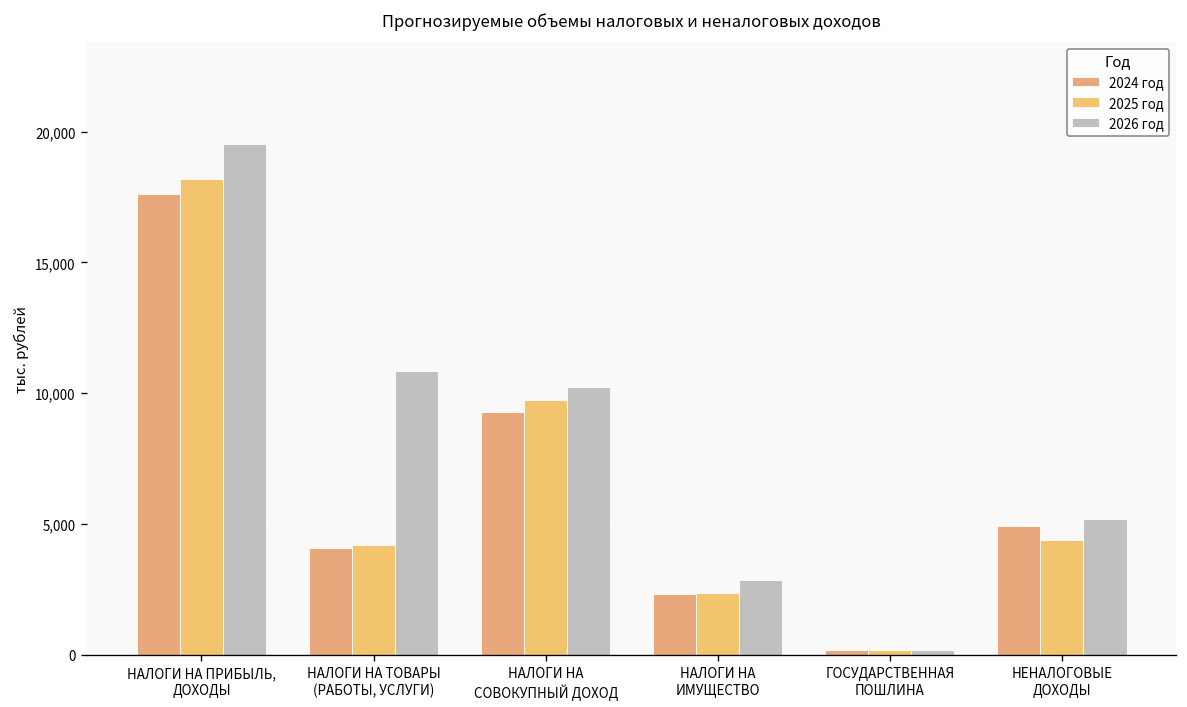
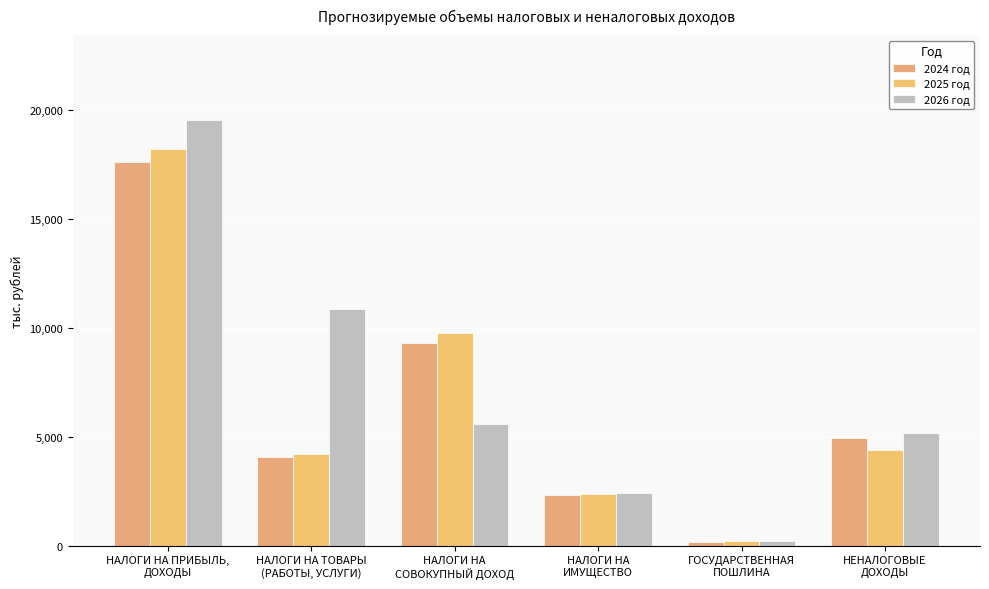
2026 год, НАЛОГИ НА СОВОКУПНЫЙ ДОХОД: 10,200 -> 5,600
2026 год, НАЛОГИ НА ИМУЩЕСТВО: 2,900 -> 2,400
